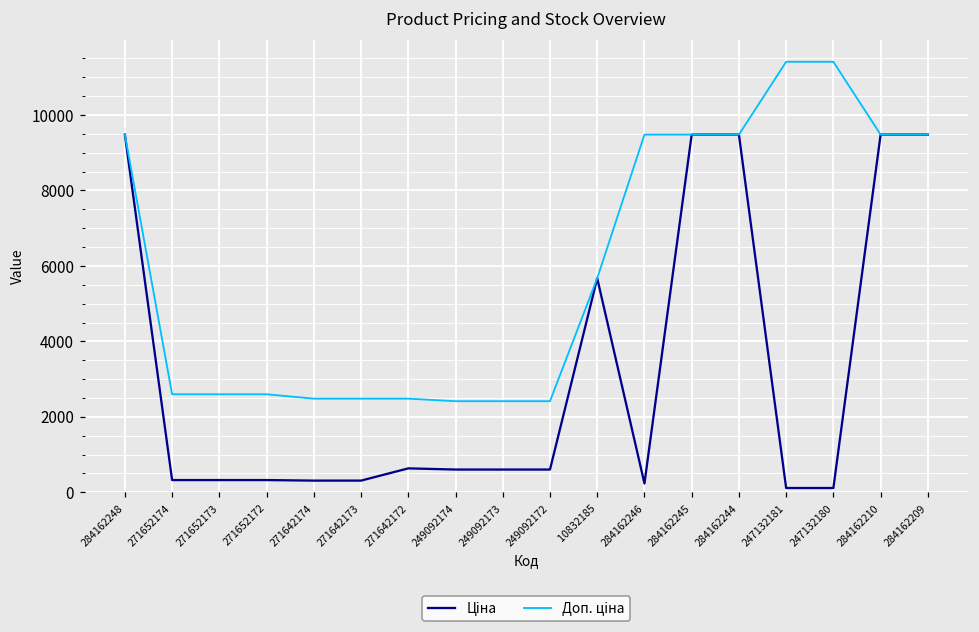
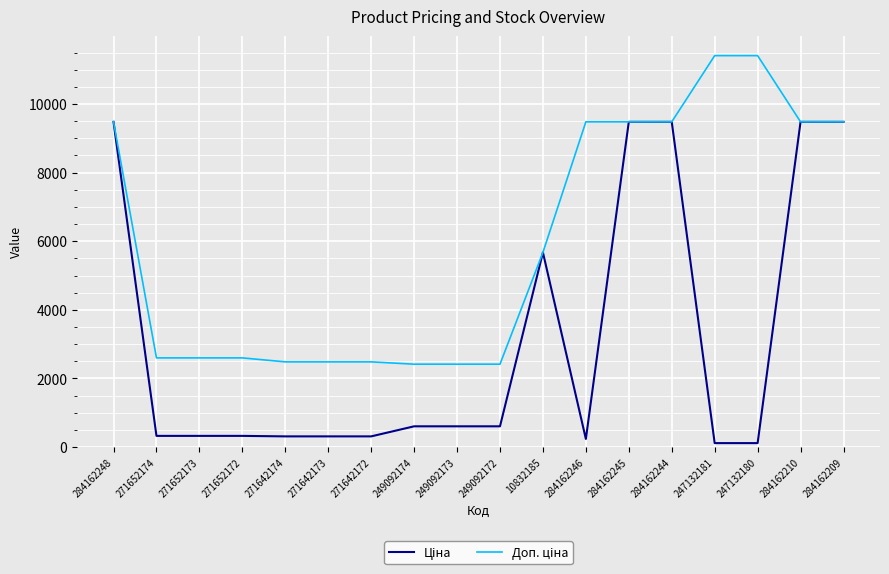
Ціна, 271642172: 600 -> 300
